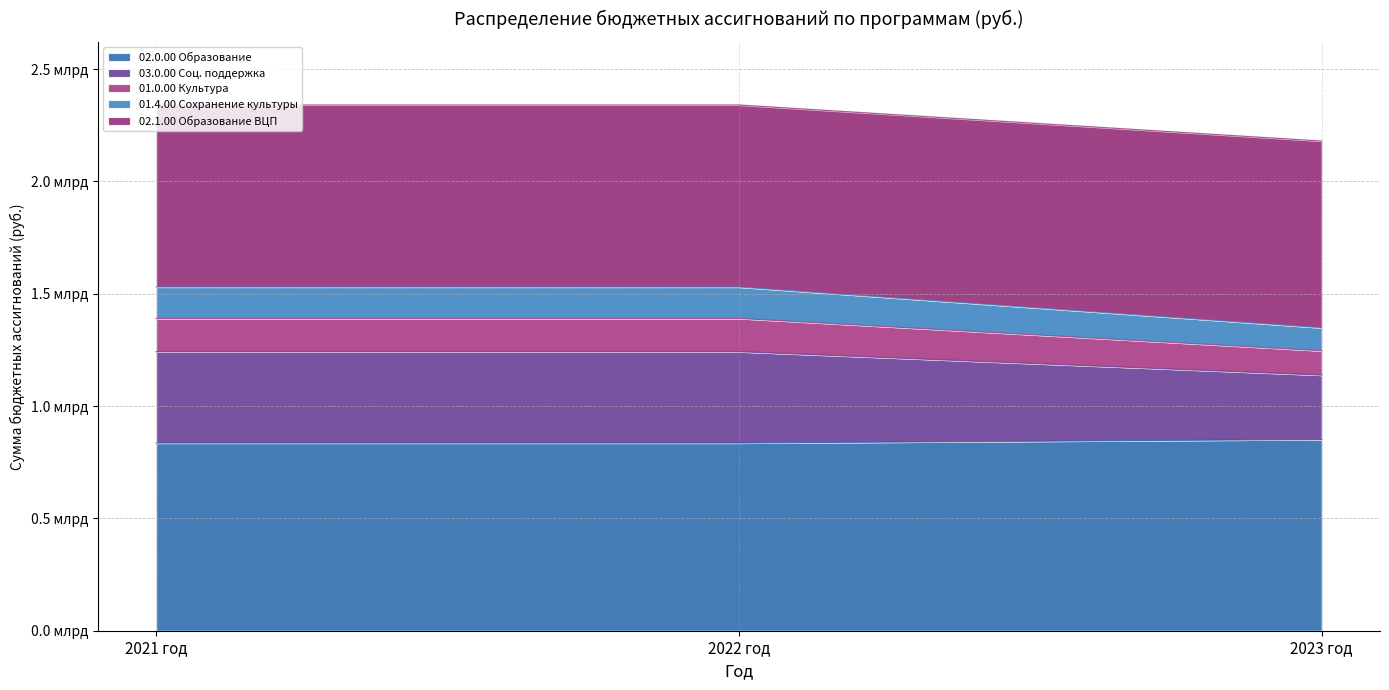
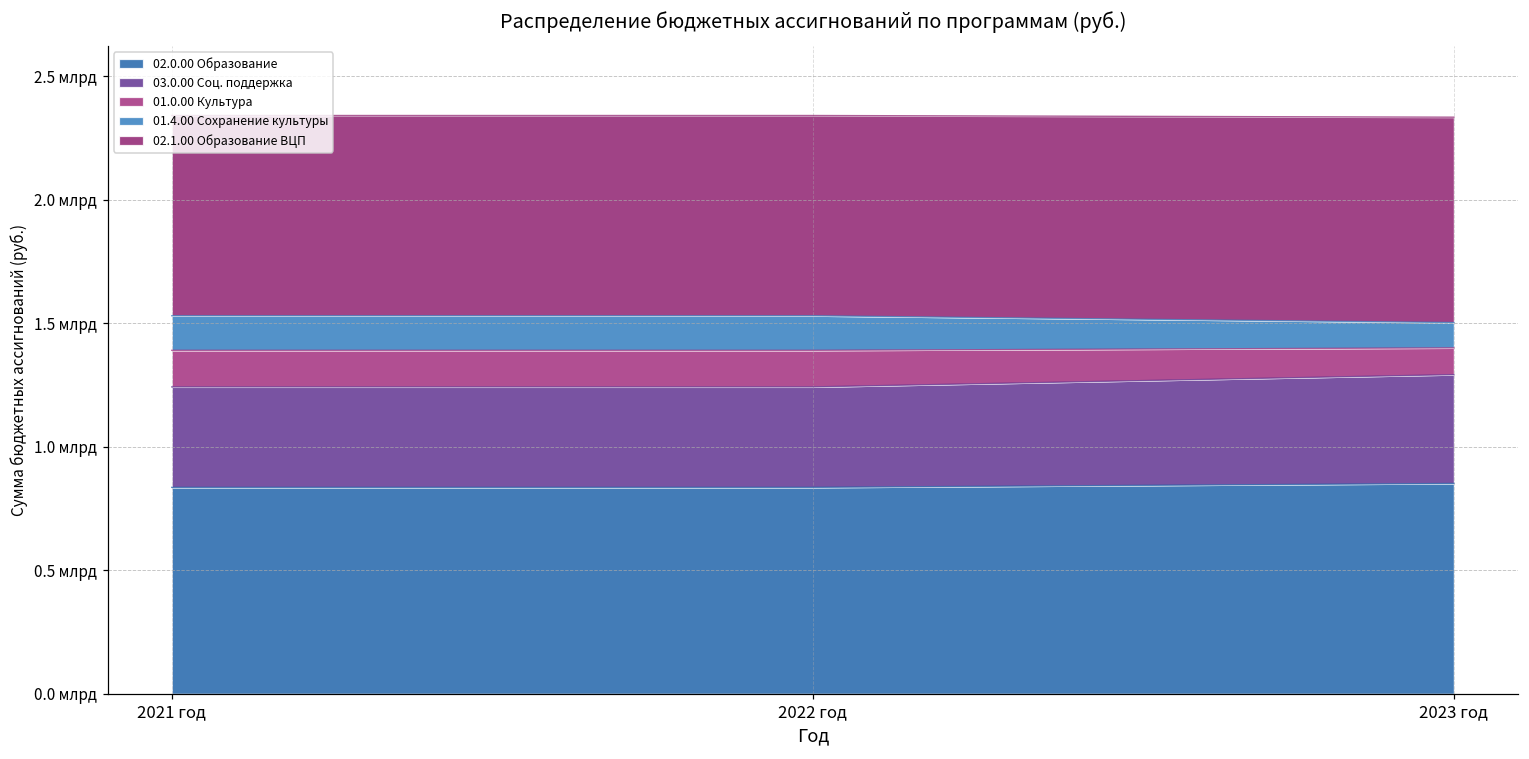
03.0.00 Соц. поддержка, 2023 год: 0.29 млрд -> 0.44 млрд
